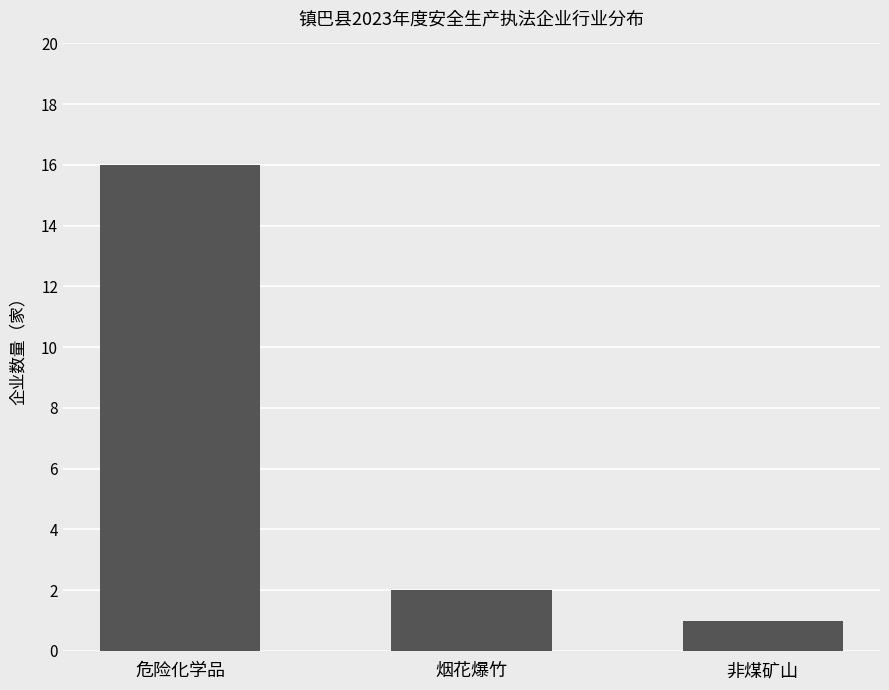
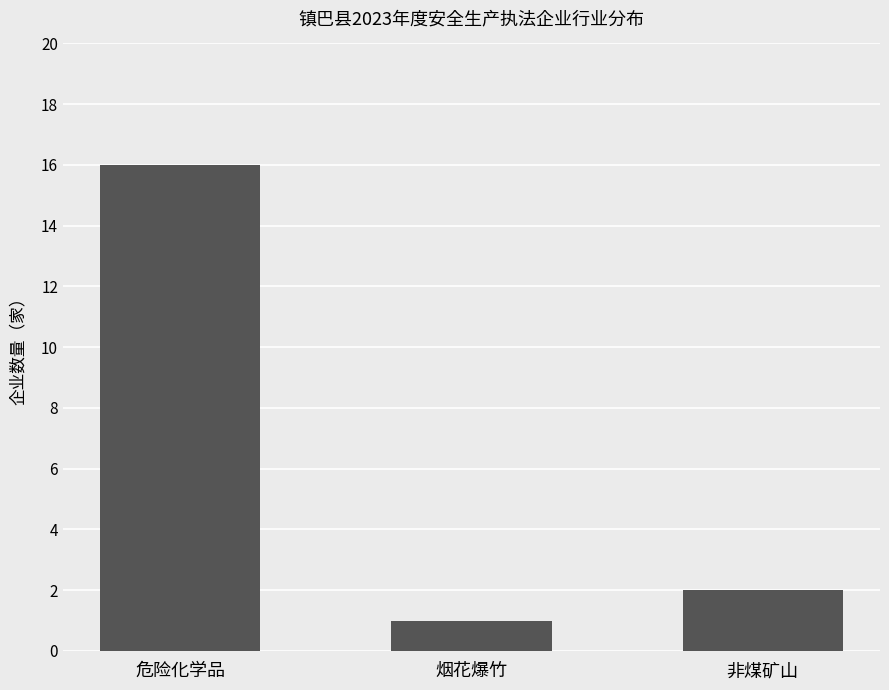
烟花爆竹: 2 -> 1
非煤矿山: 1 -> 2
